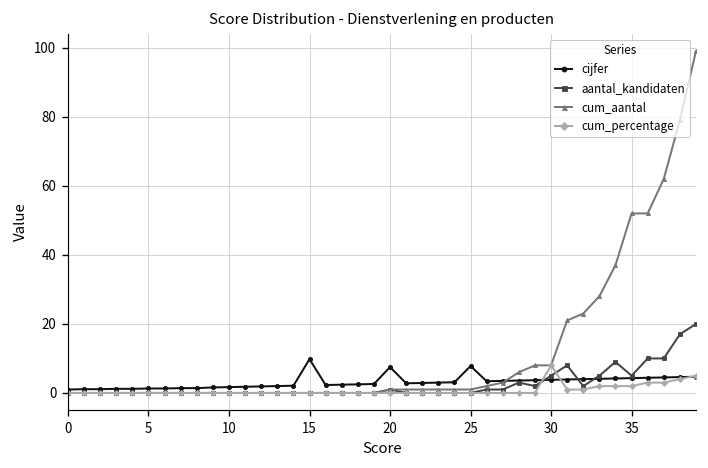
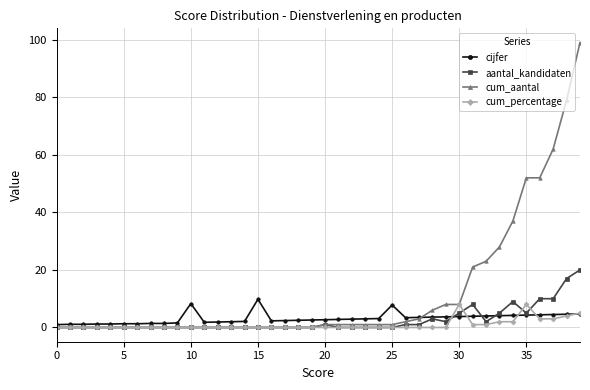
cijfer, 10: 2 -> 8
cijfer, 20: 8 -> 3
cum_percentage, 35: 2 -> 8
